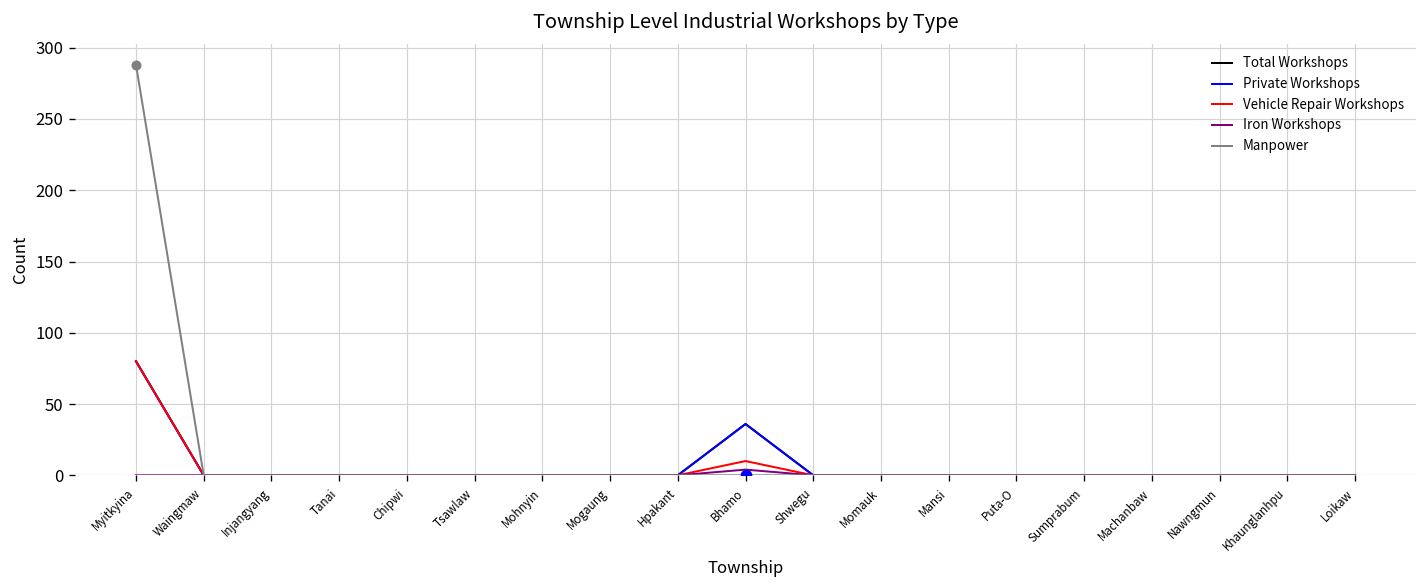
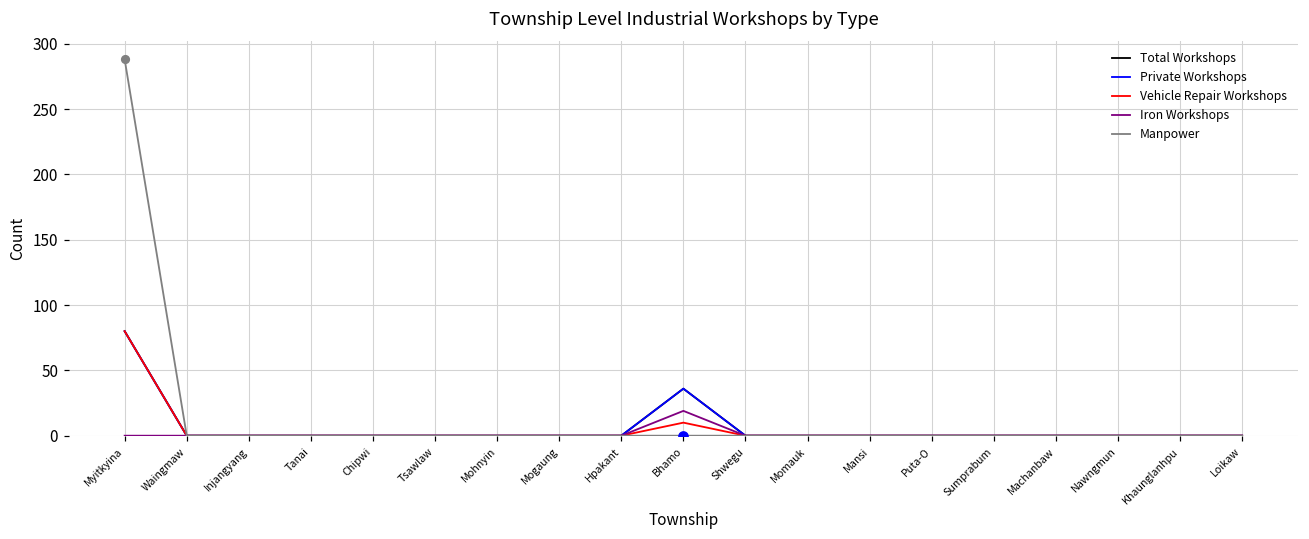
Iron Workshops, Bhamo: 4 -> 19
